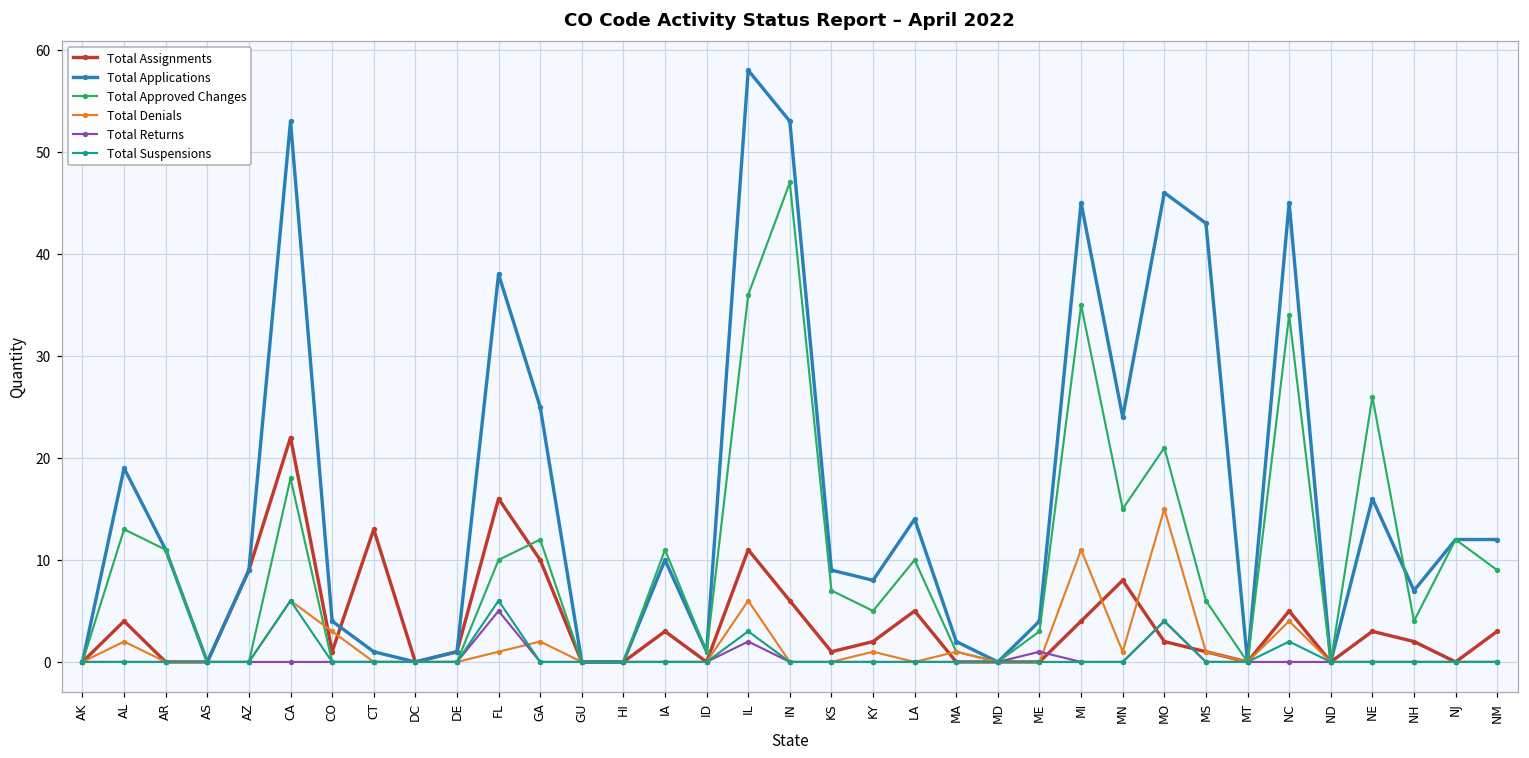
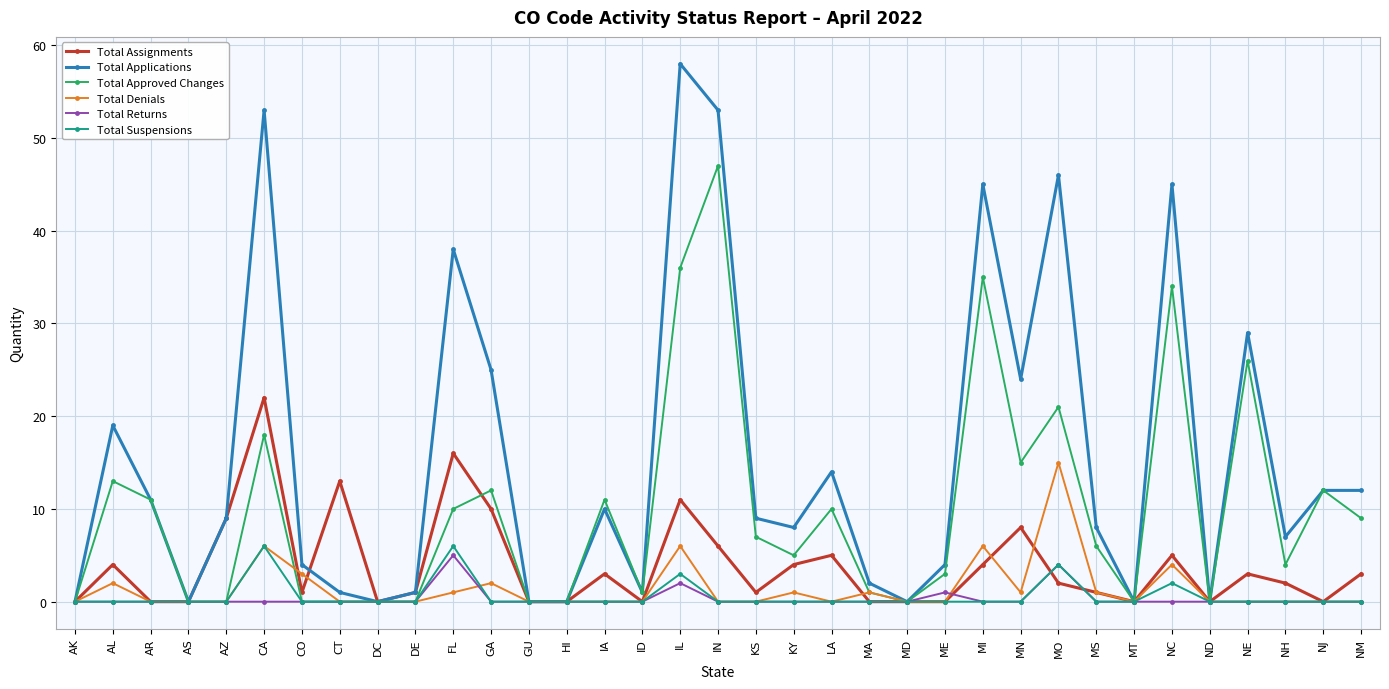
Total Assignments, KY: 2 -> 4
Total Denials, MI: 11 -> 6
Total Applications, MS: 43 -> 8
Total Applications, NE: 16 -> 29
